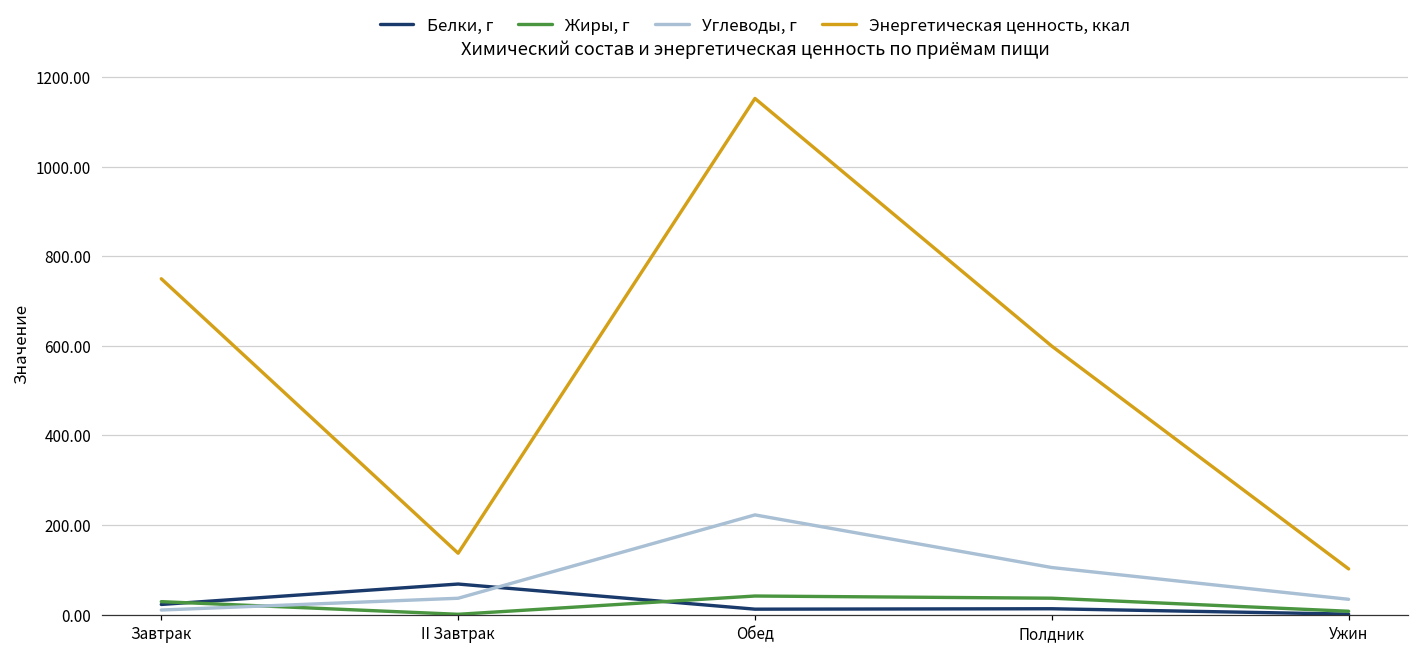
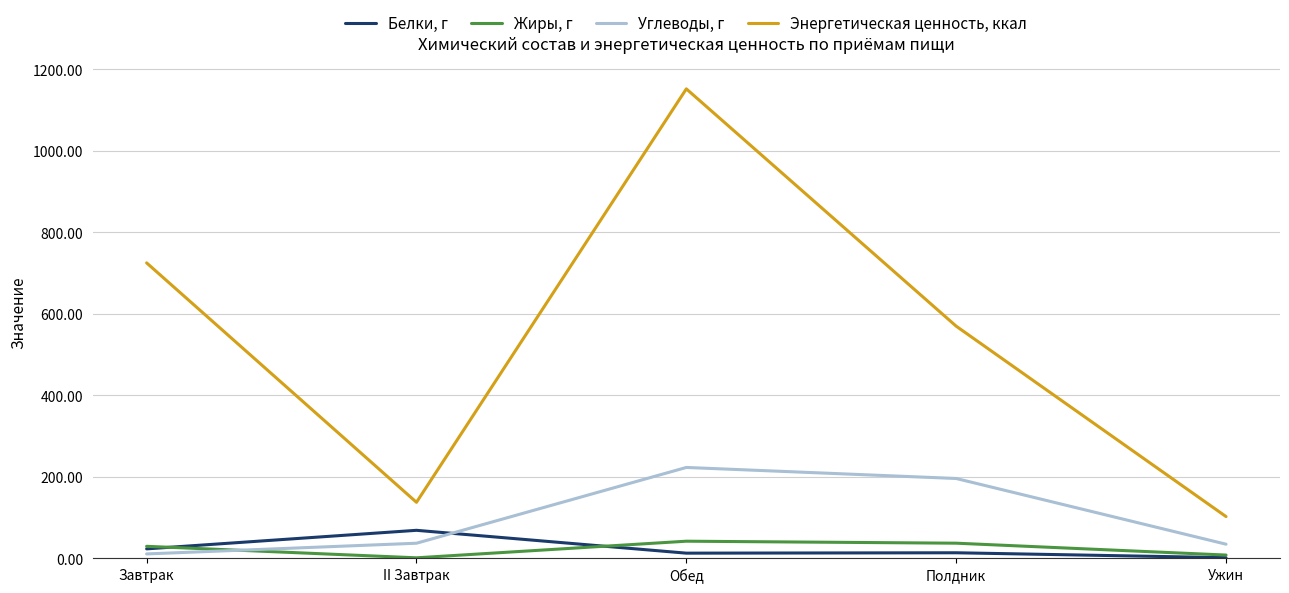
Энергетическая ценность, ккал, Завтрак: 750 -> 720
Углеводы, г, Полдник: 110 -> 200
Энергетическая ценность, ккал, Полдник: 600 -> 570
